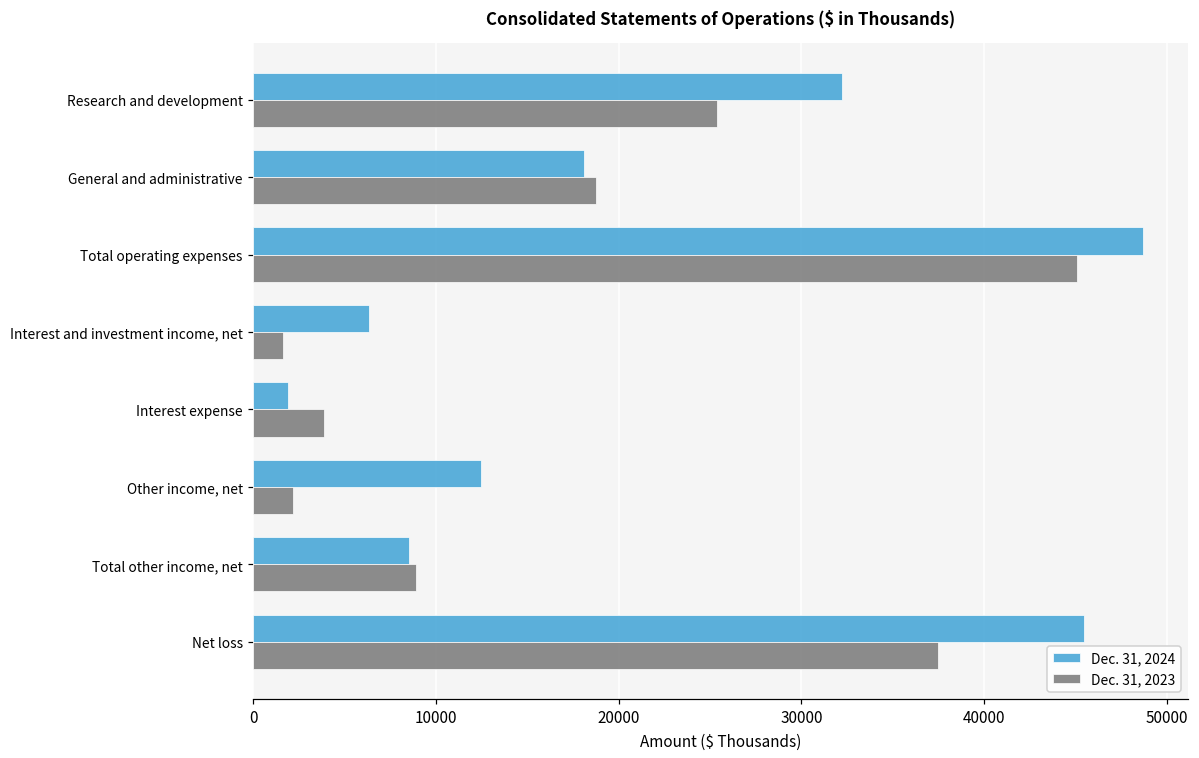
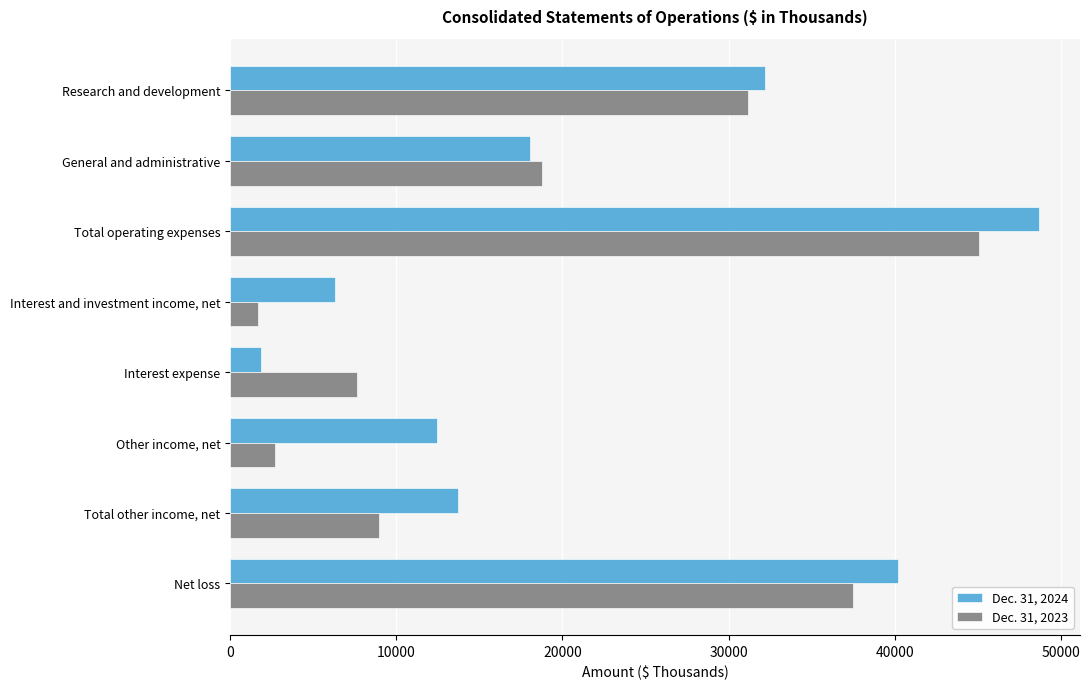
Dec. 31, 2023, Research and development: 25400 -> 31200
Dec. 31, 2023, Interest expense: 3900 -> 7600
Dec. 31, 2023, Other income, net: 2200 -> 2700
Dec. 31, 2024, Total other income, net: 8500 -> 13700
Dec. 31, 2024, Net loss: 45500 -> 40200
